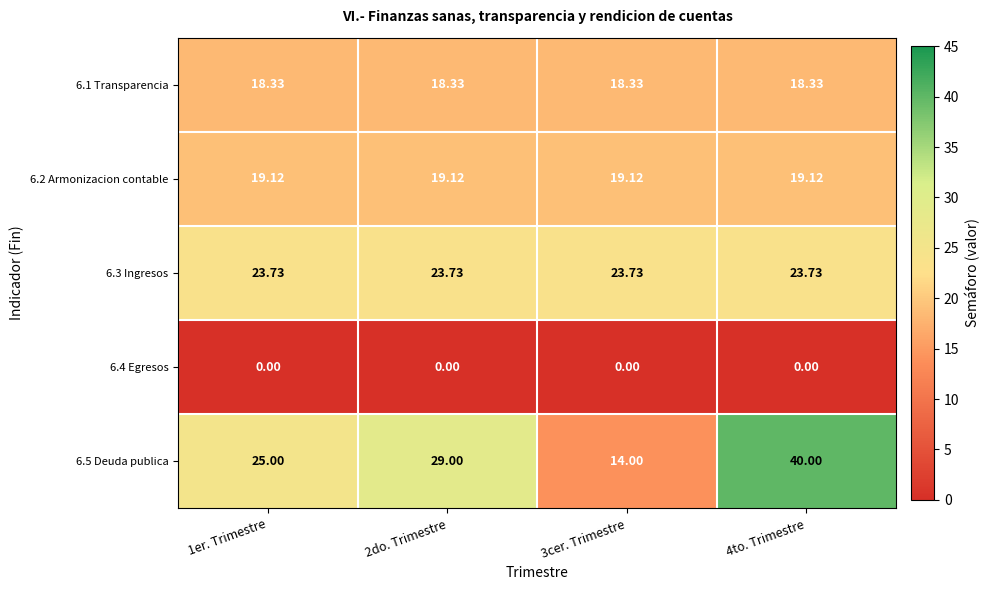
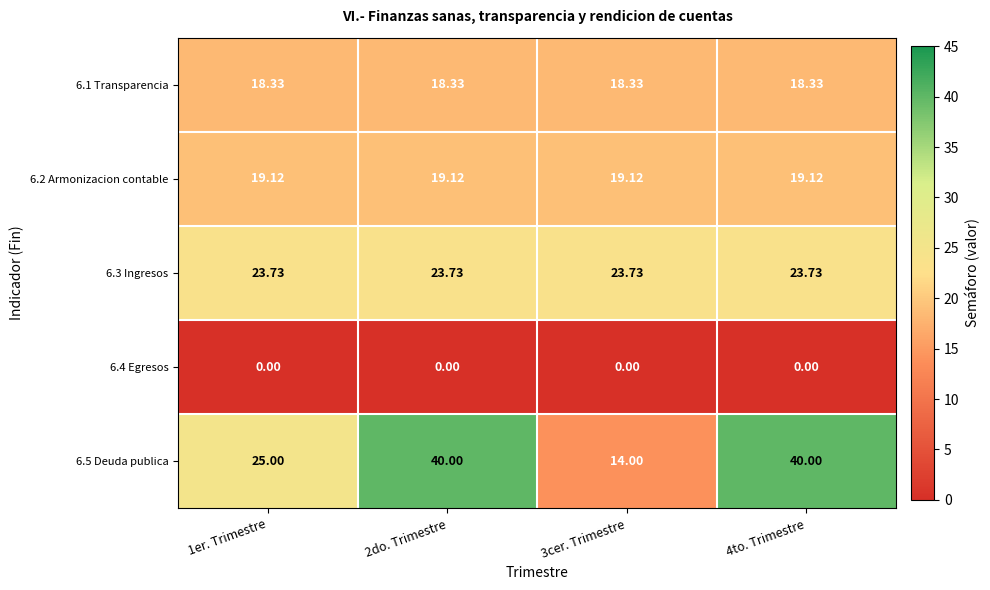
6.5 Deuda publica, 2do. Trimestre: 29.00 -> 40.00
